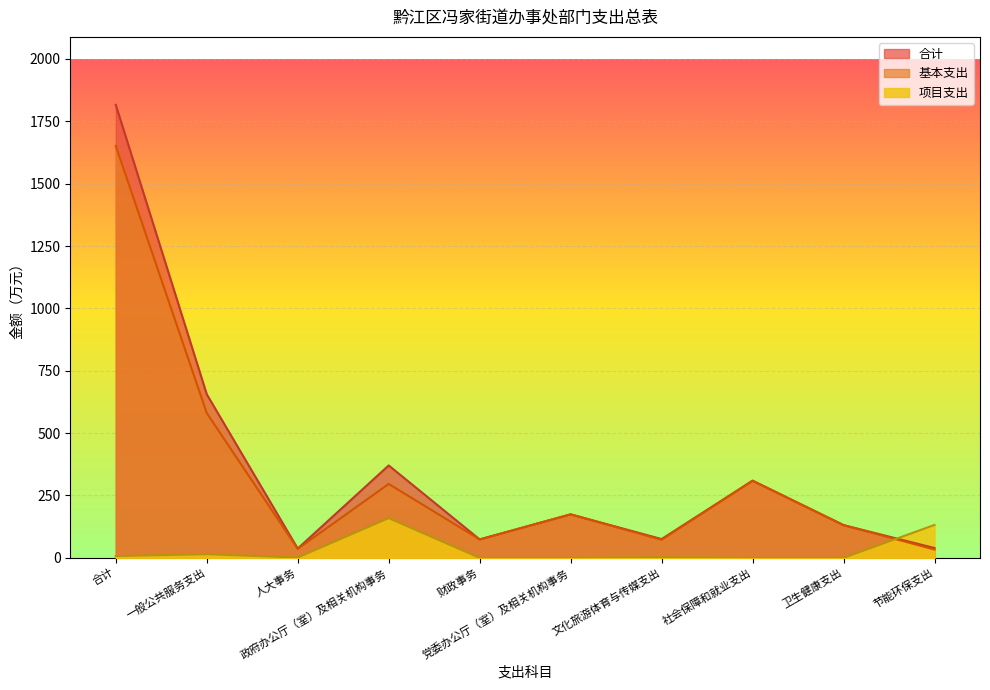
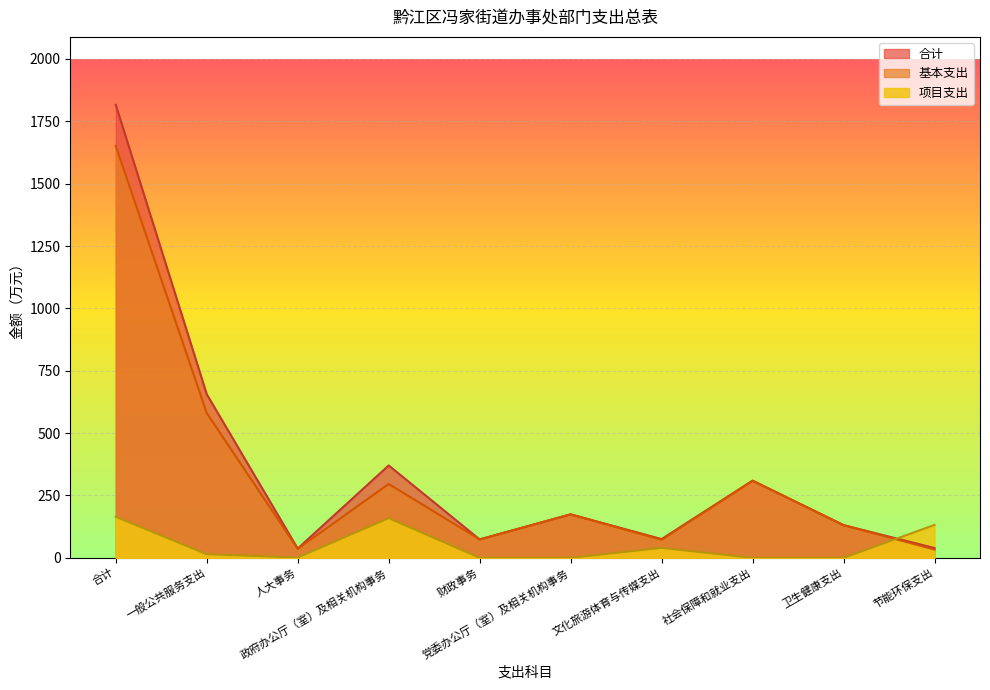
项目支出, 合计: 10 -> 160
项目支出, 文化旅游体育与传媒支出: 0 -> 40
